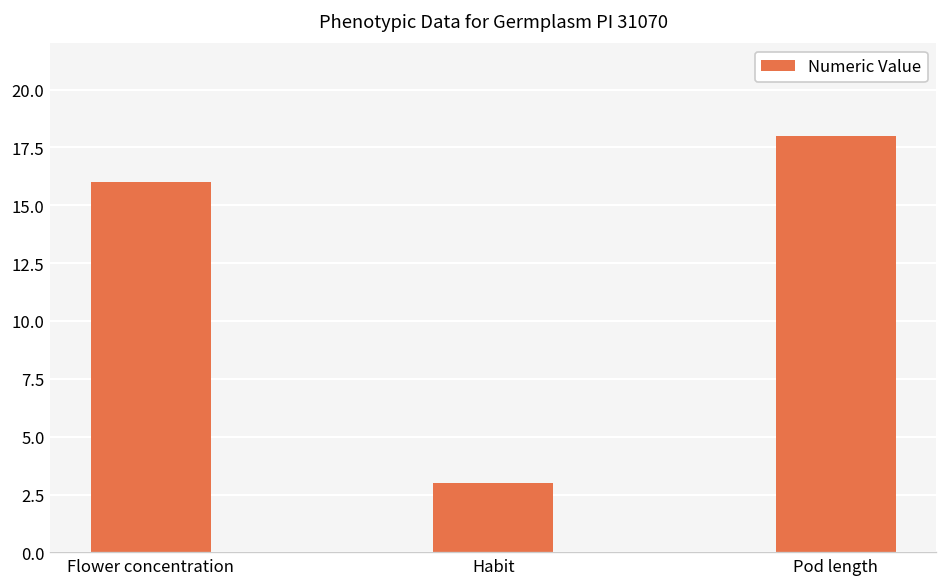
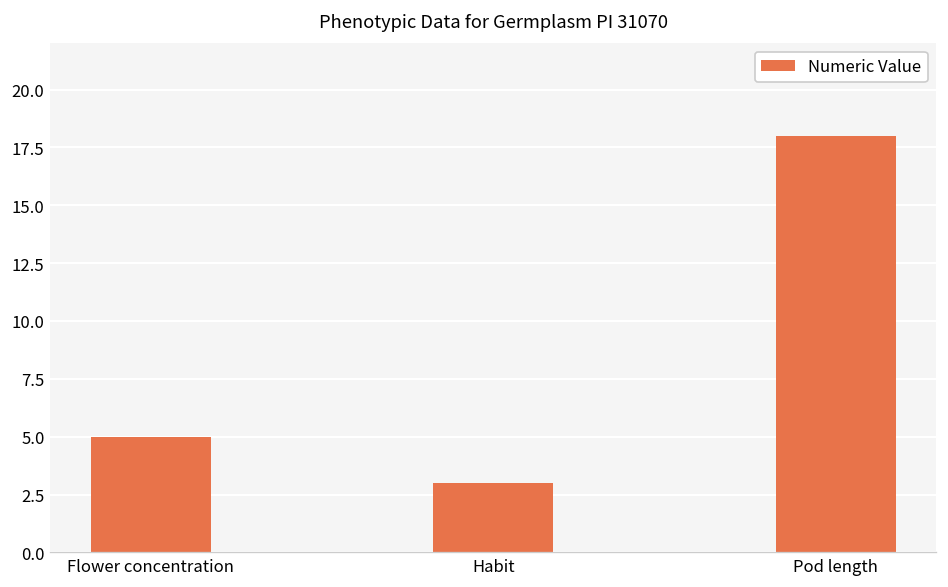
Flower concentration: 16 -> 5
